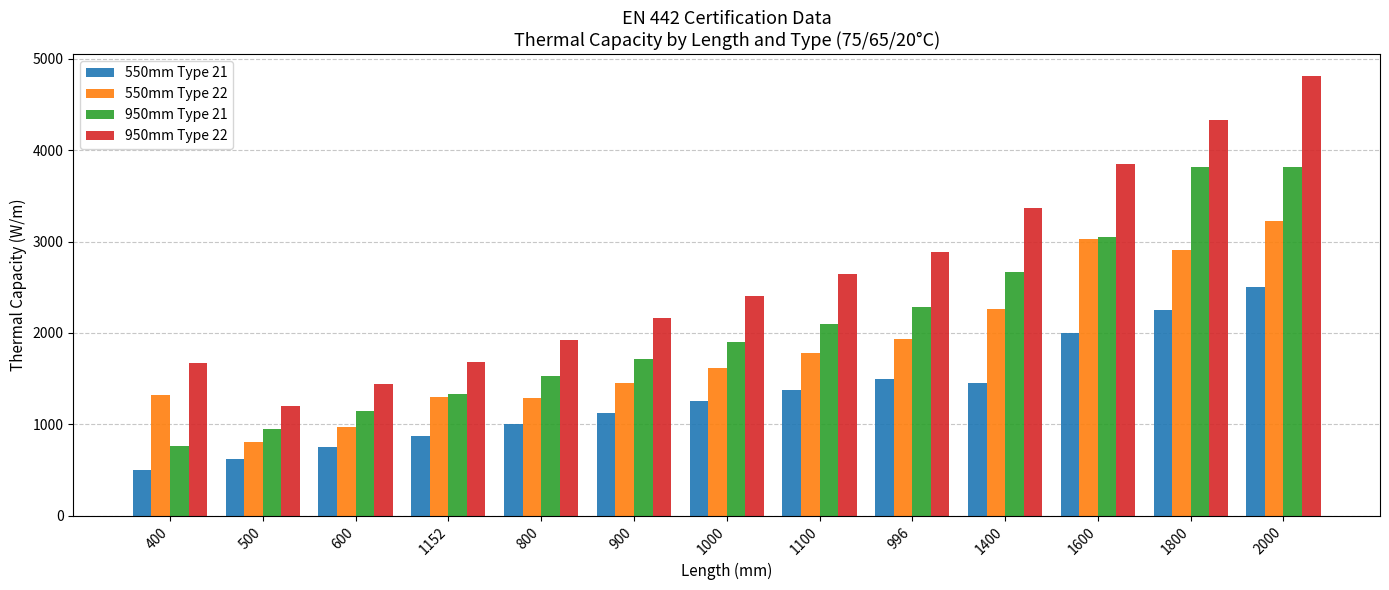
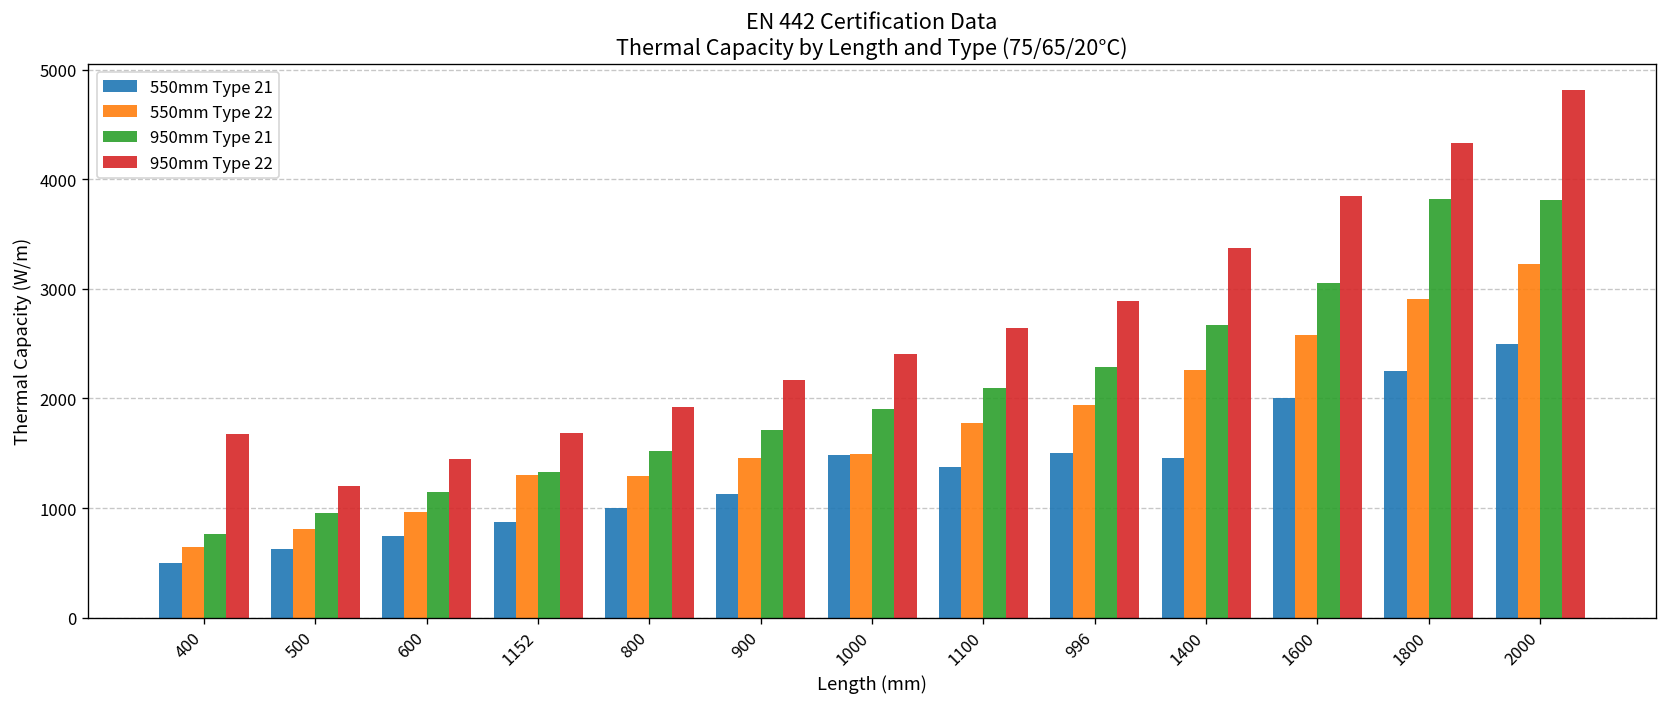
550mm Type 22, 400: 1300 -> 600
550mm Type 21, 1000: 1300 -> 1500
550mm Type 22, 1000: 1600 -> 1500
550mm Type 22, 1600: 3000 -> 2600
